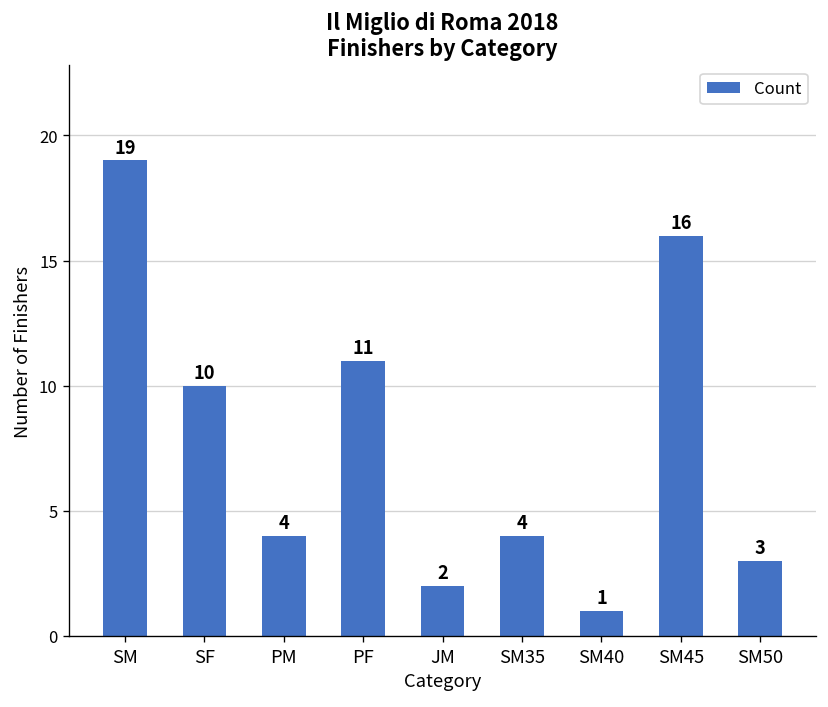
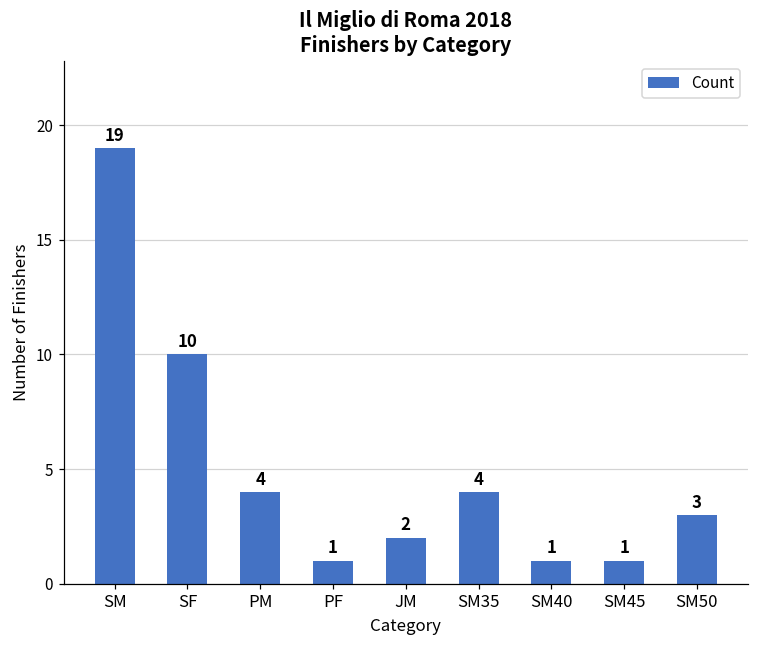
PF: 11 -> 1
SM45: 16 -> 1
